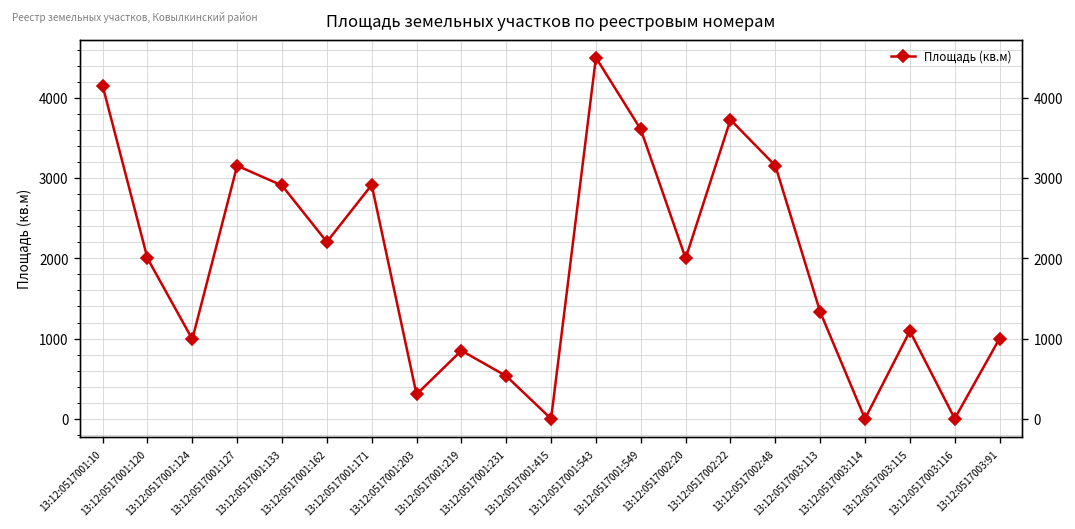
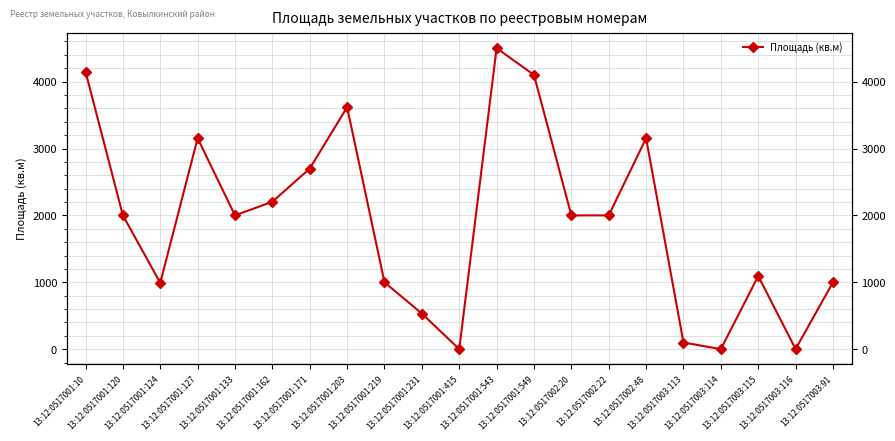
13:12:0517001:133: 2900 -> 2000
13:12:0517001:171: 2900 -> 2700
13:12:0517001:203: 300 -> 3600
13:12:0517001:219: 900 -> 1000
13:12:0517001:549: 3600 -> 4100
13:12:0517002:22: 3700 -> 2000
13:12:0517003:113: 1300 -> 100
